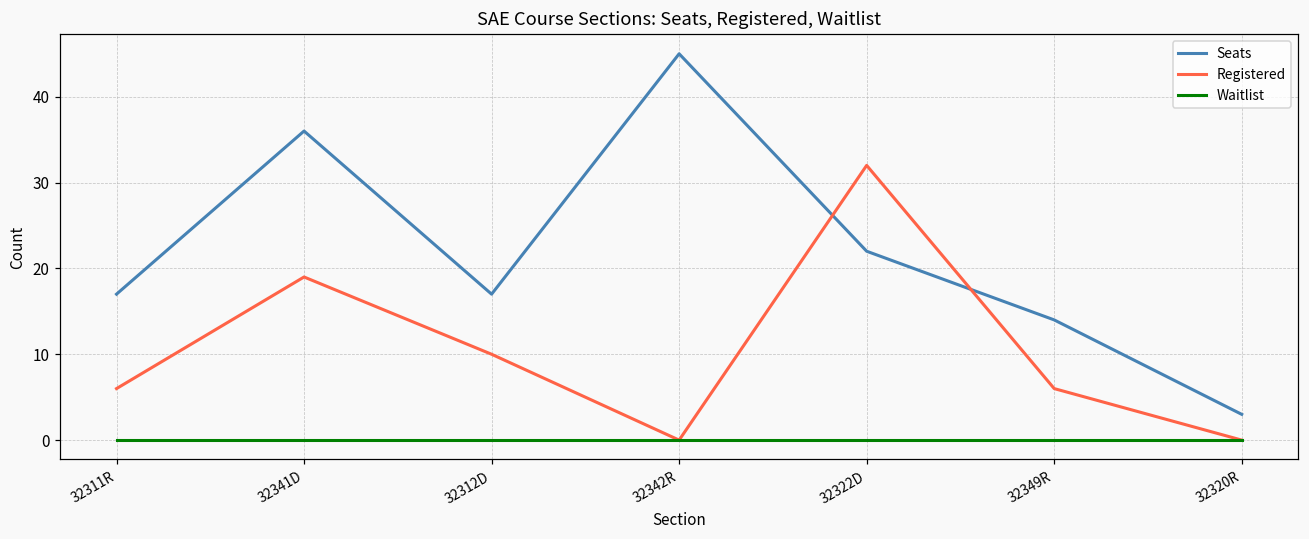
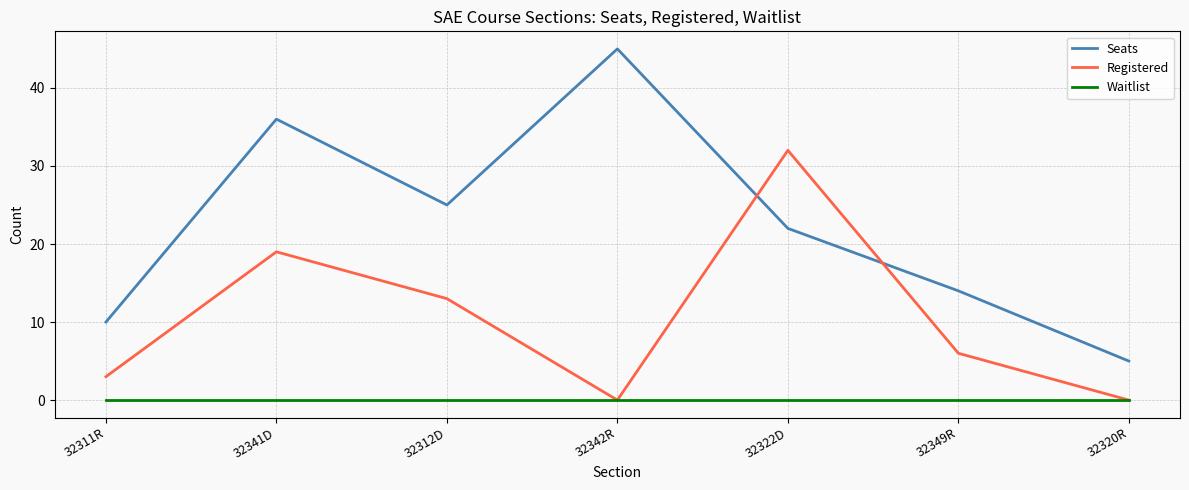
Seats, 32311R: 17 -> 10
Registered, 32311R: 6 -> 3
Seats, 32312D: 17 -> 25
Registered, 32312D: 10 -> 13
Seats, 32320R: 3 -> 5
